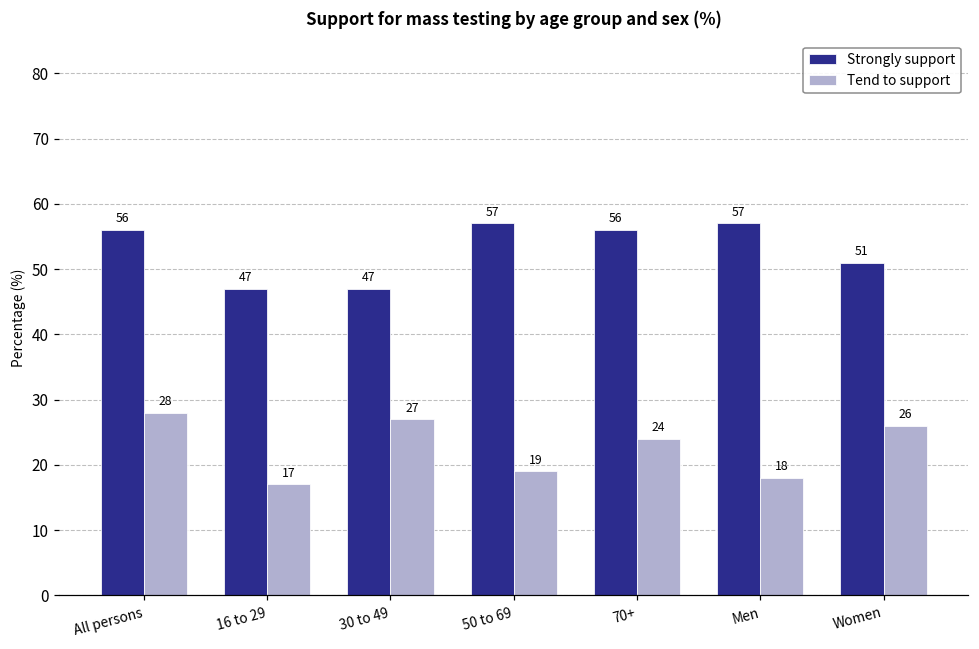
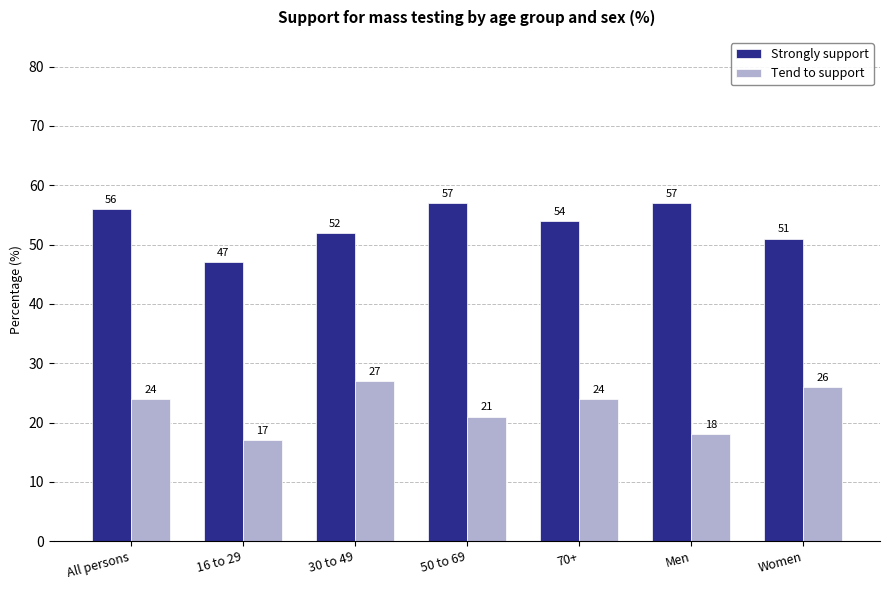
Tend to support, All persons: 28 -> 24
Strongly support, 30 to 49: 47 -> 52
Tend to support, 50 to 69: 19 -> 21
Strongly support, 70+: 56 -> 54
